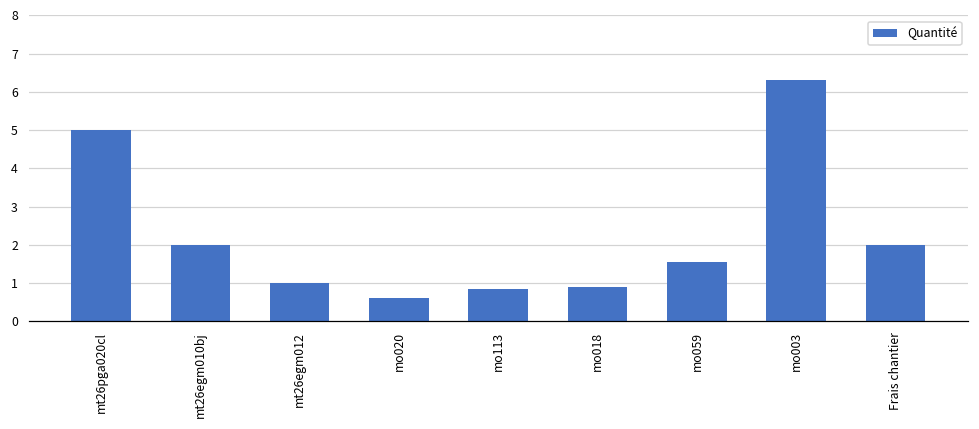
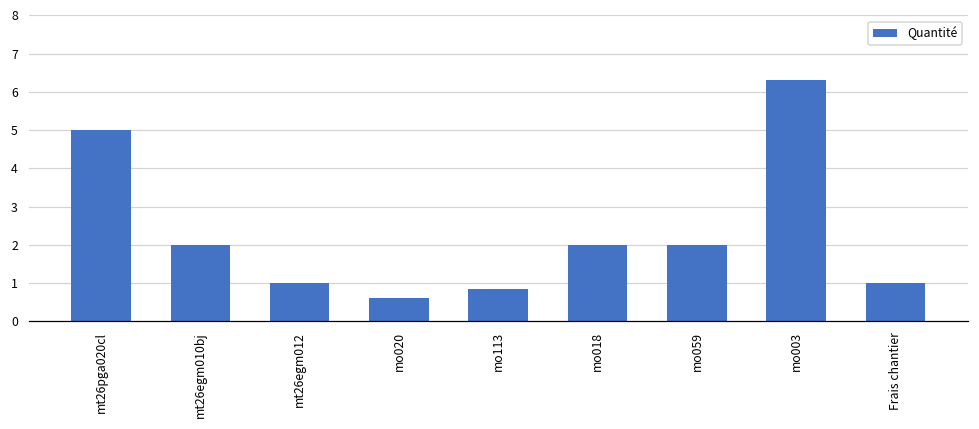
mo018: 0.9 -> 2.0
mo059: 1.6 -> 2.0
Frais chantier: 2 -> 1
